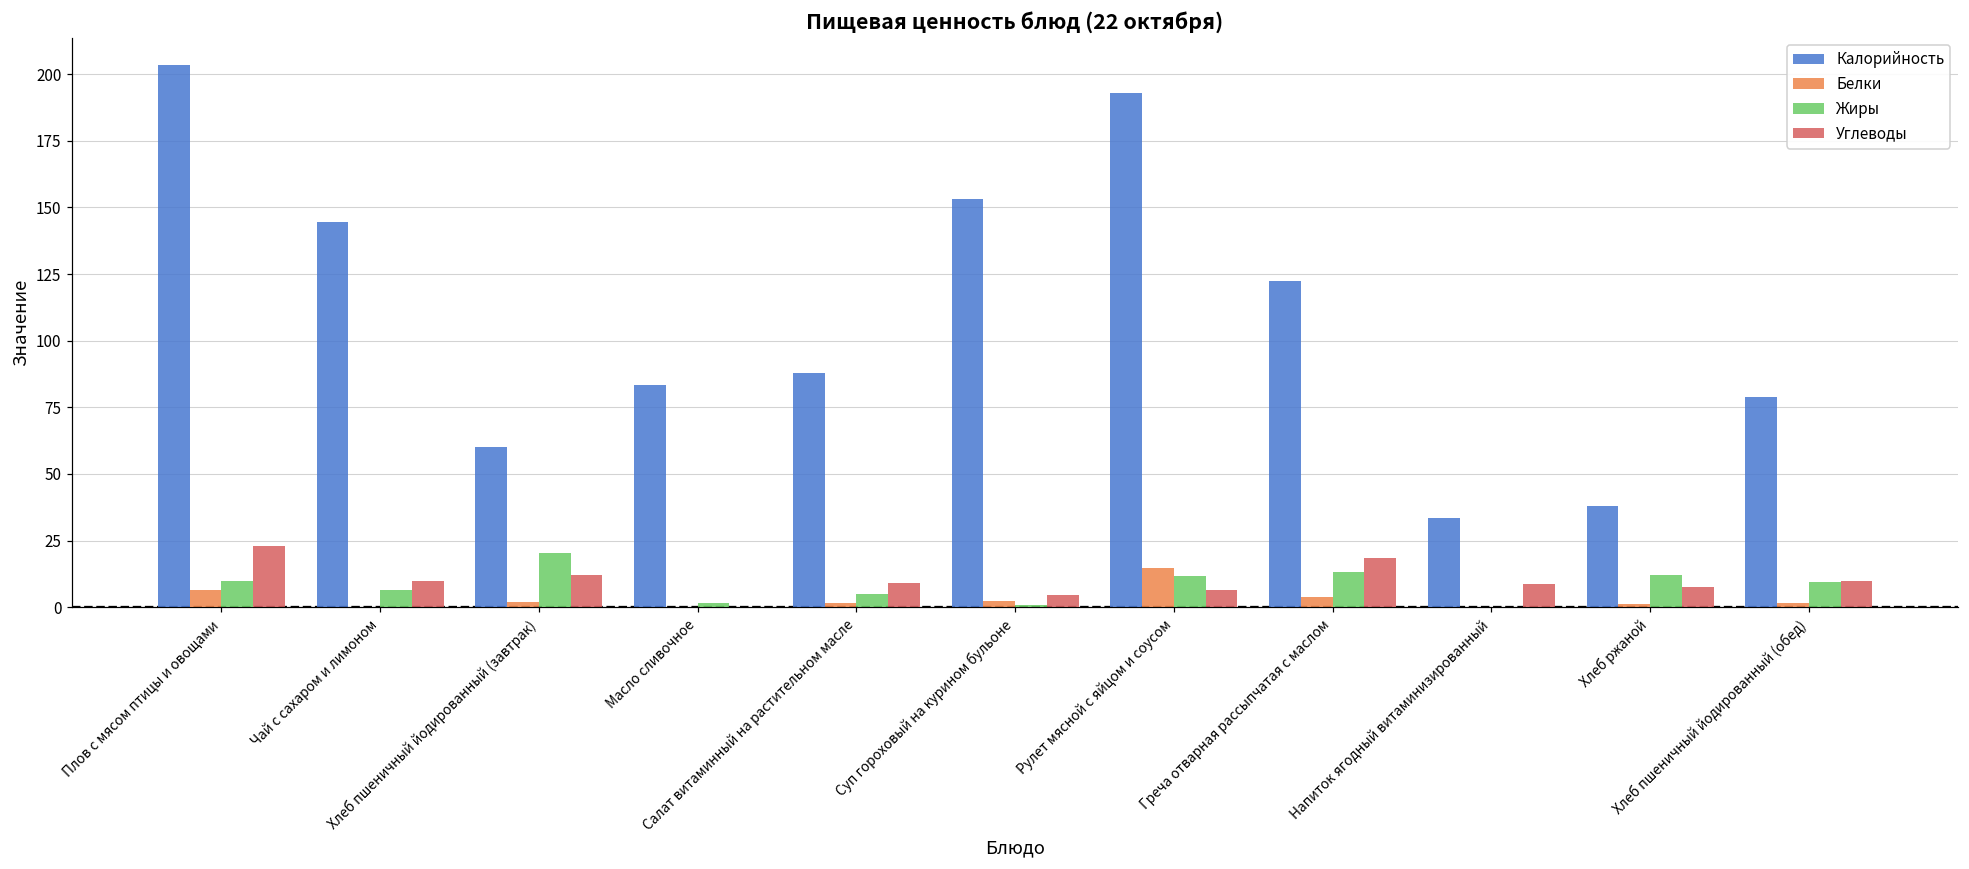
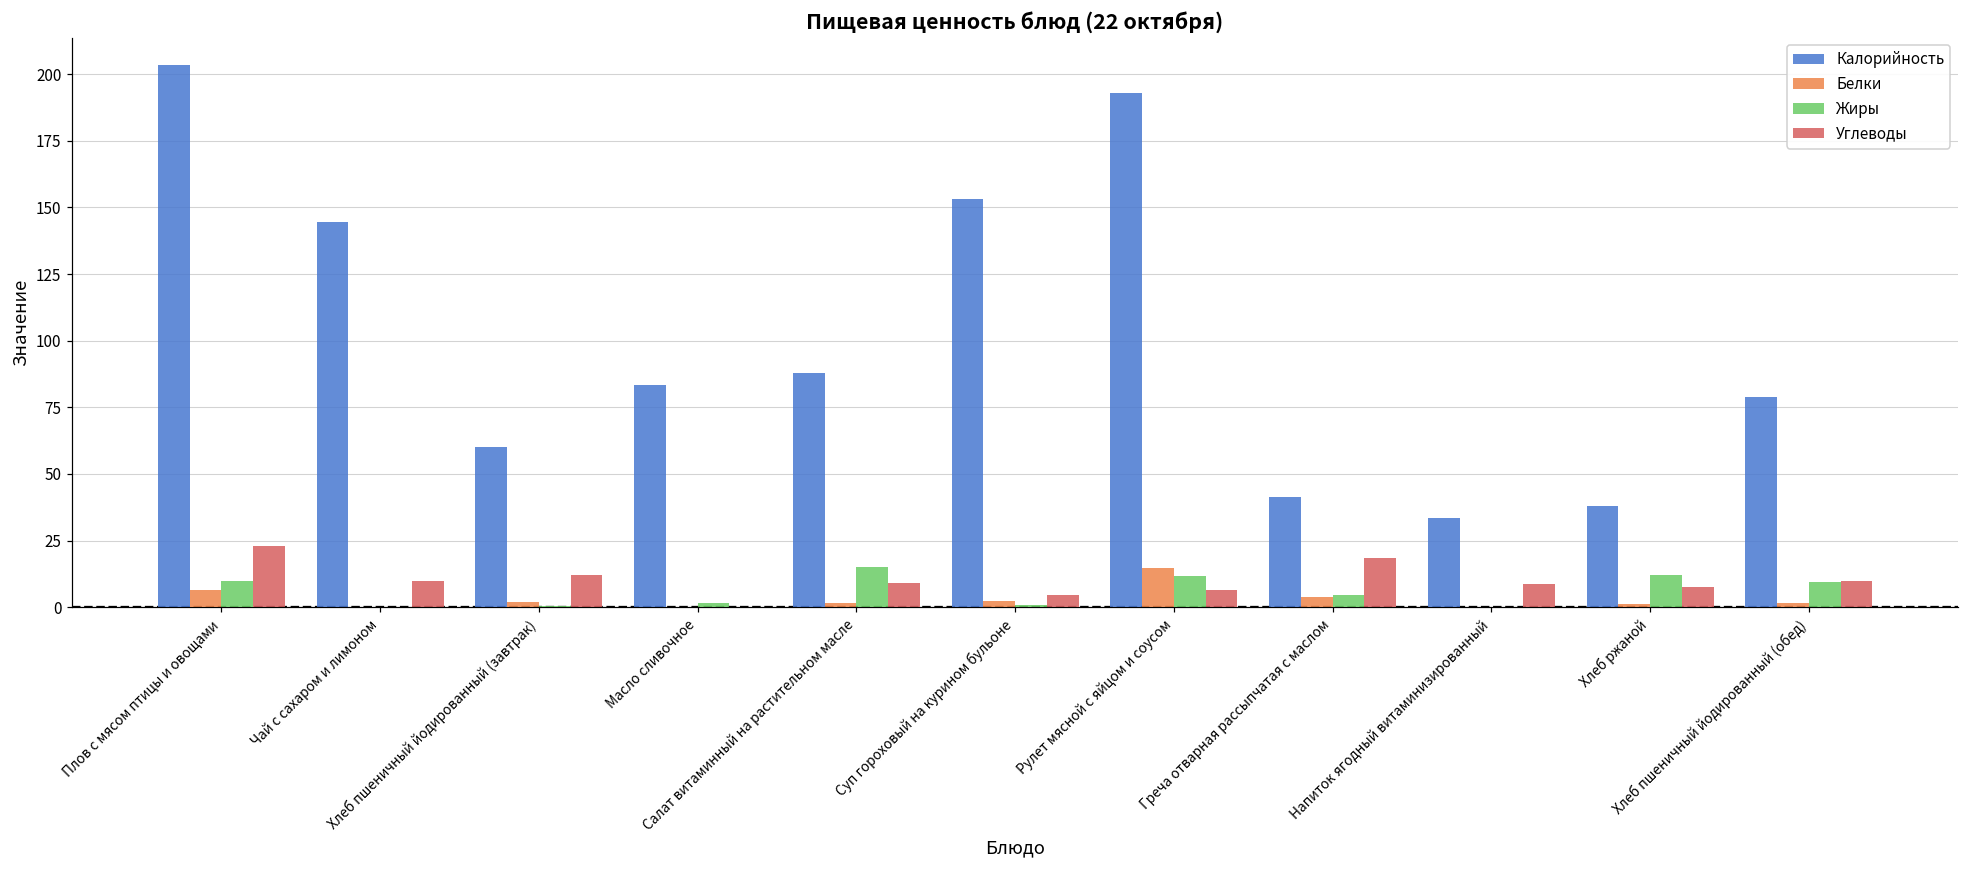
Жиры, Чай с сахаром и лимоном: 6 -> 0
Жиры, Хлеб пшеничный йодированный (завтрак): 20 -> 0
Жиры, Салат витаминный на растительном масле: 5 -> 15
Калорийность, Греча отварная рассыпчатая с маслом: 123 -> 42
Жиры, Греча отварная рассыпчатая с маслом: 13 -> 4
